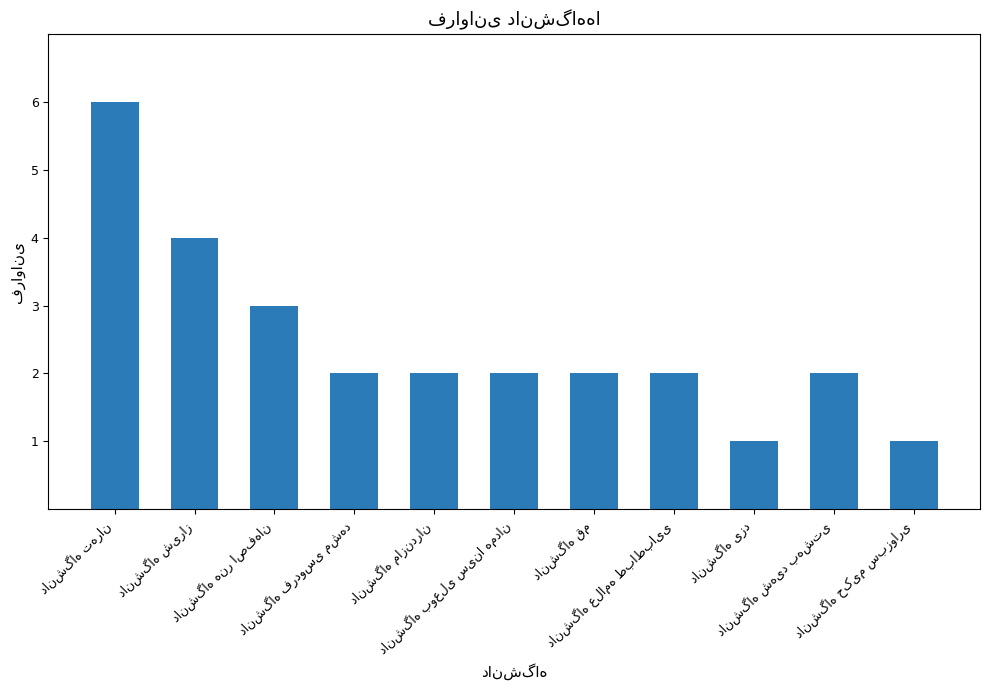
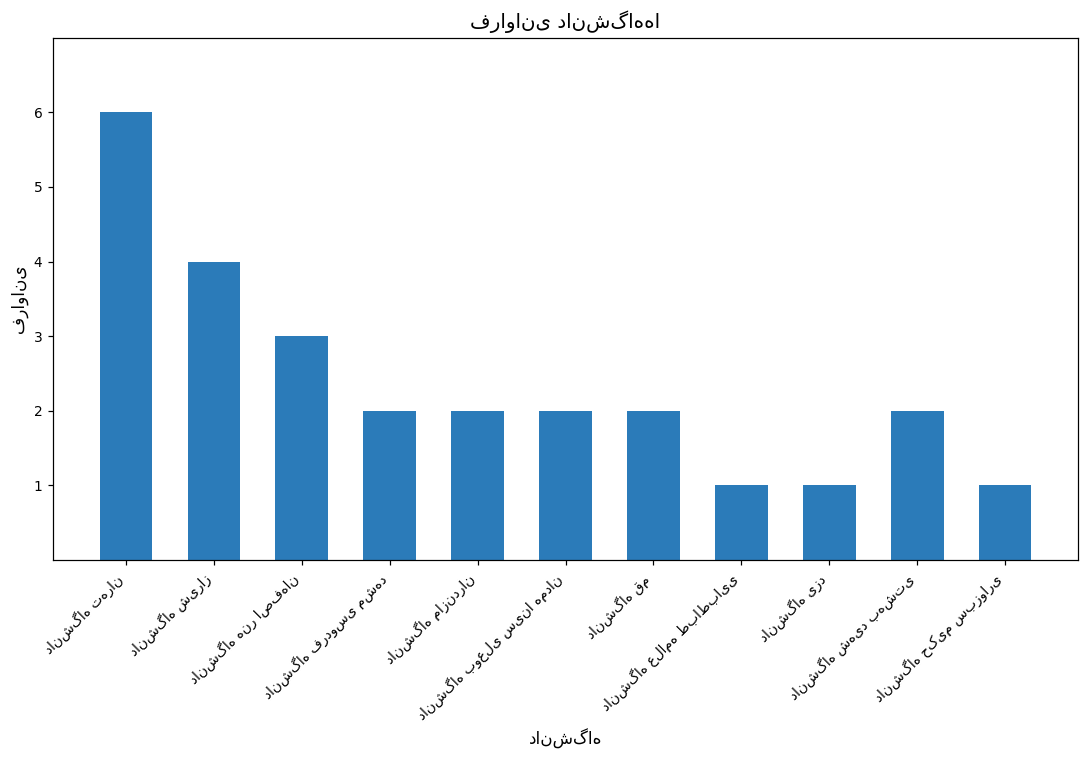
دانشگاه علامه طباطبایی: 2 -> 1
